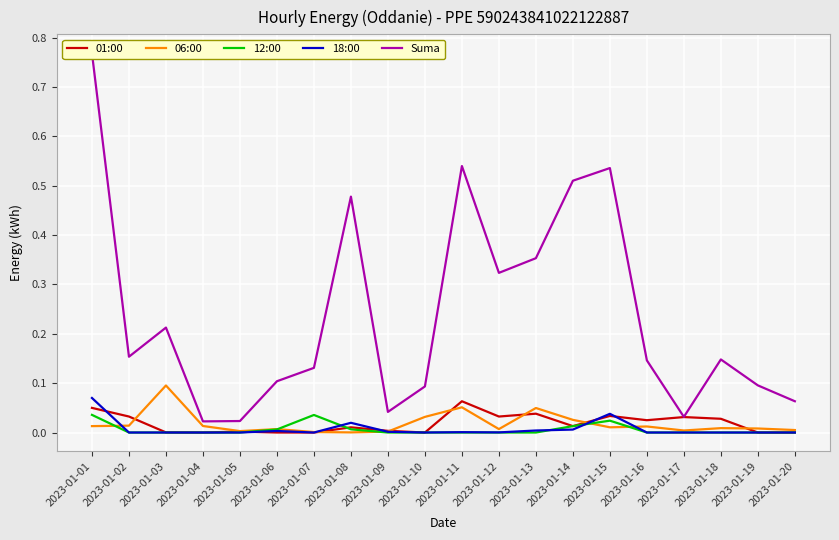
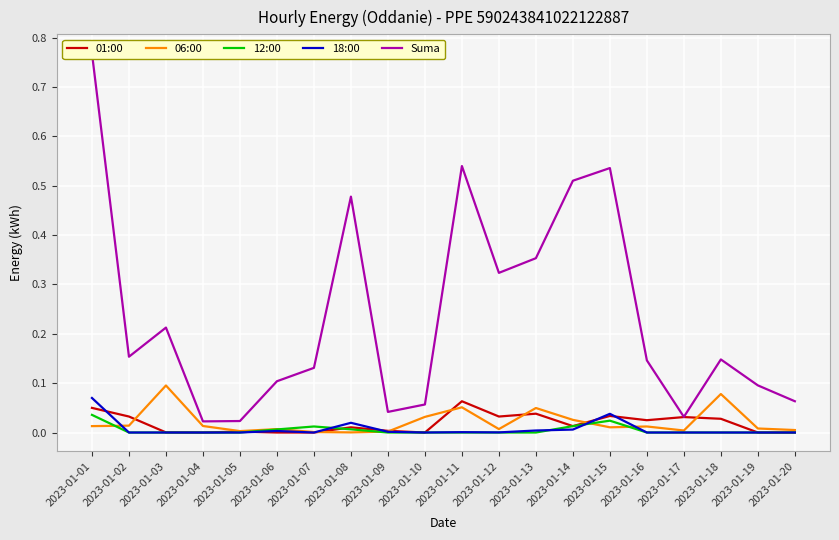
12:00, 2023-01-07: 0.04 -> 0.01
Suma, 2023-01-10: 0.09 -> 0.06
06:00, 2023-01-18: 0.01 -> 0.08
